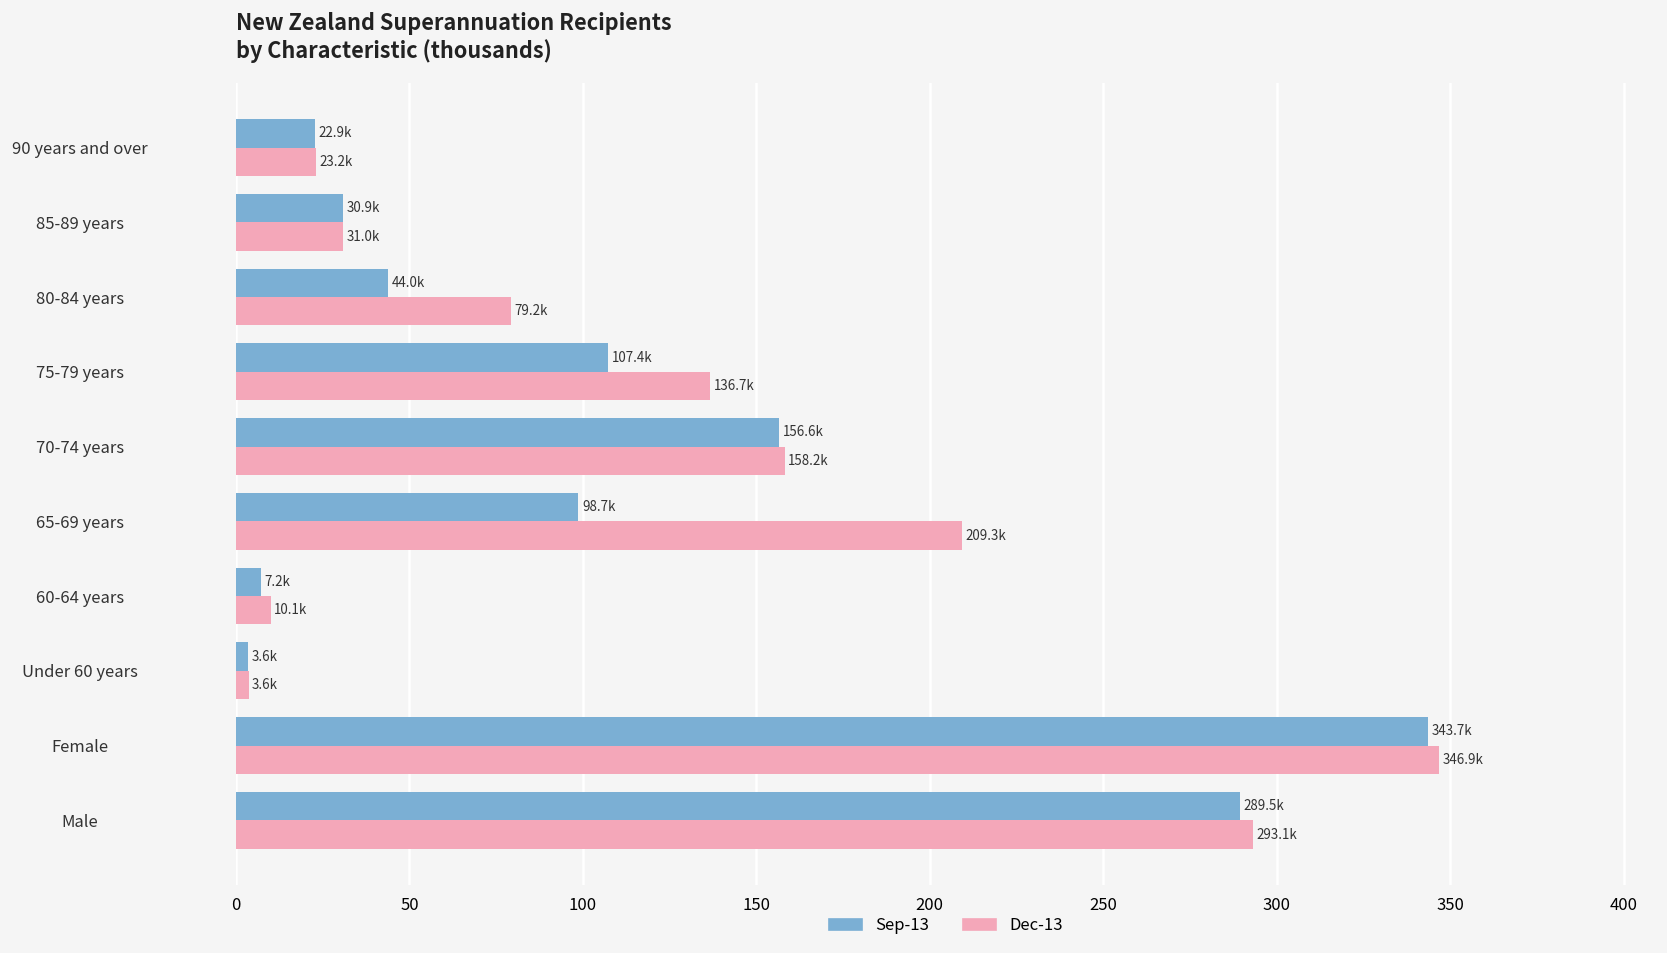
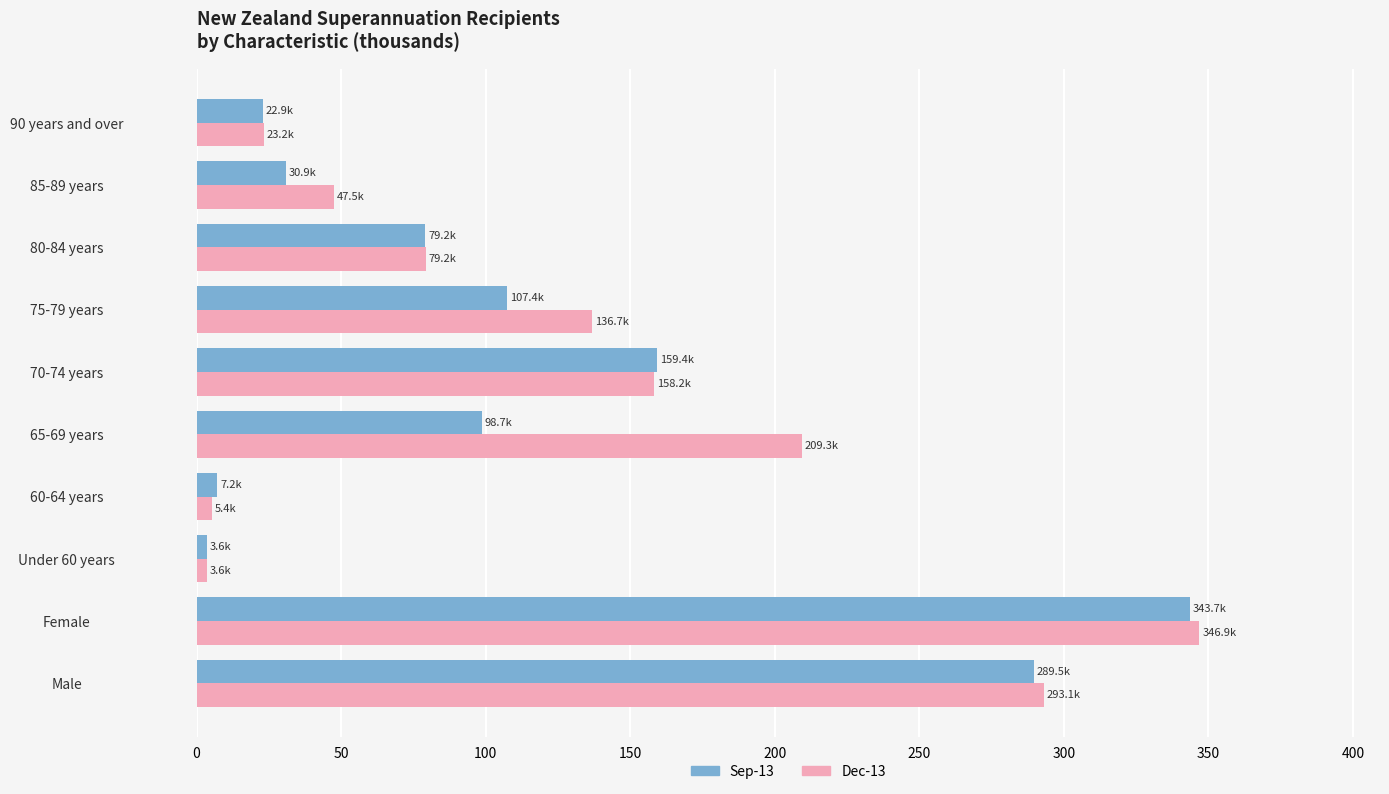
Dec-13, 85-89 years: 31.0k -> 47.5k
Sep-13, 80-84 years: 44.0k -> 79.2k
Sep-13, 70-74 years: 156.6k -> 159.4k
Dec-13, 60-64 years: 10.1k -> 5.4k
